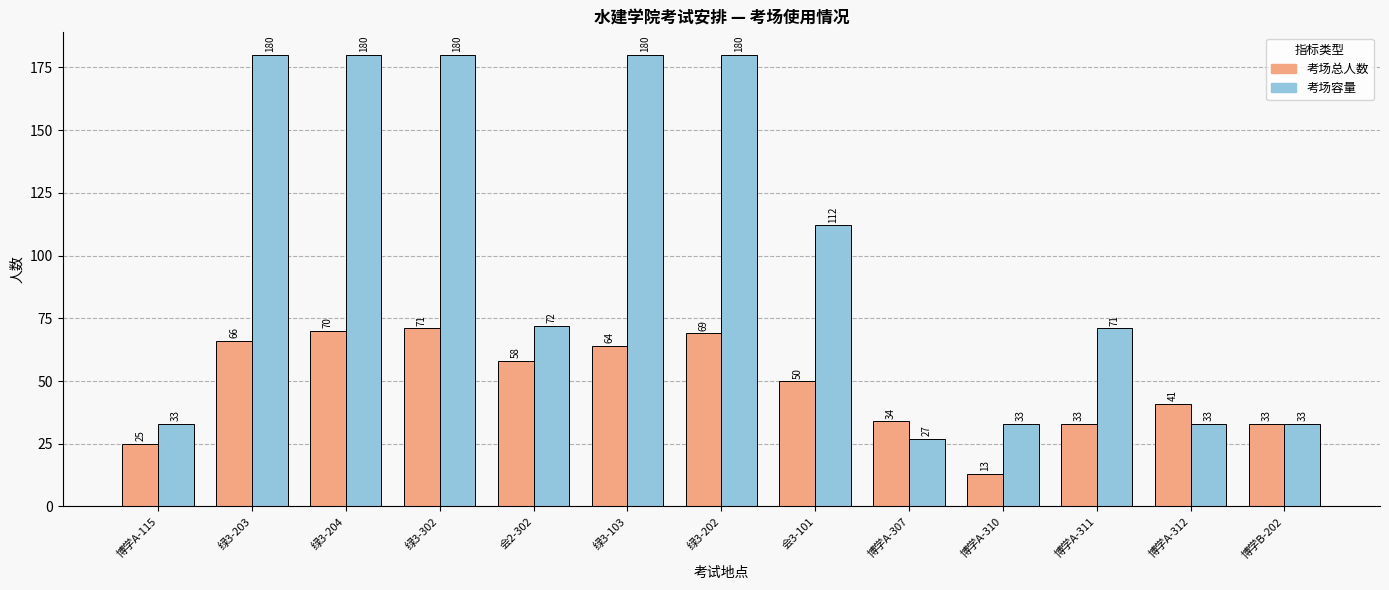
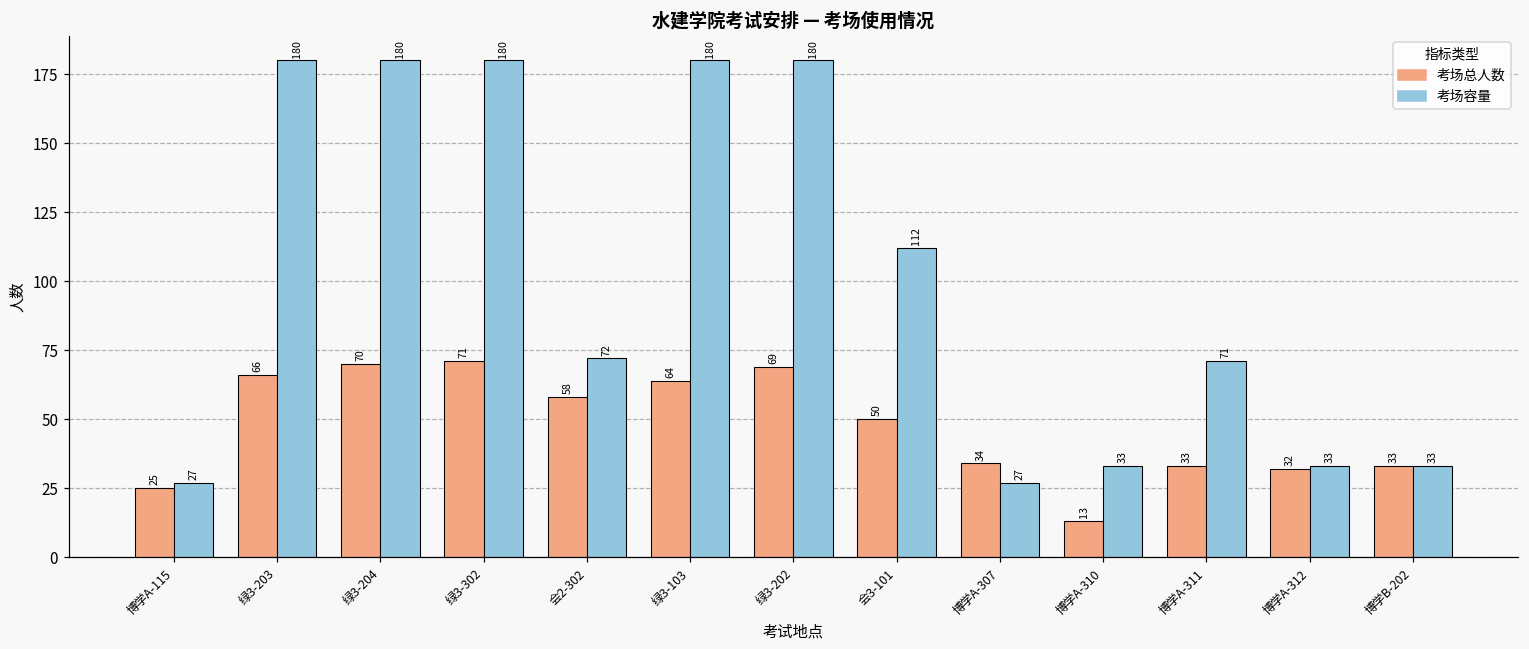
考场容量, 博学A-115: 33 -> 27
考场总人数, 博学A-312: 41 -> 32
